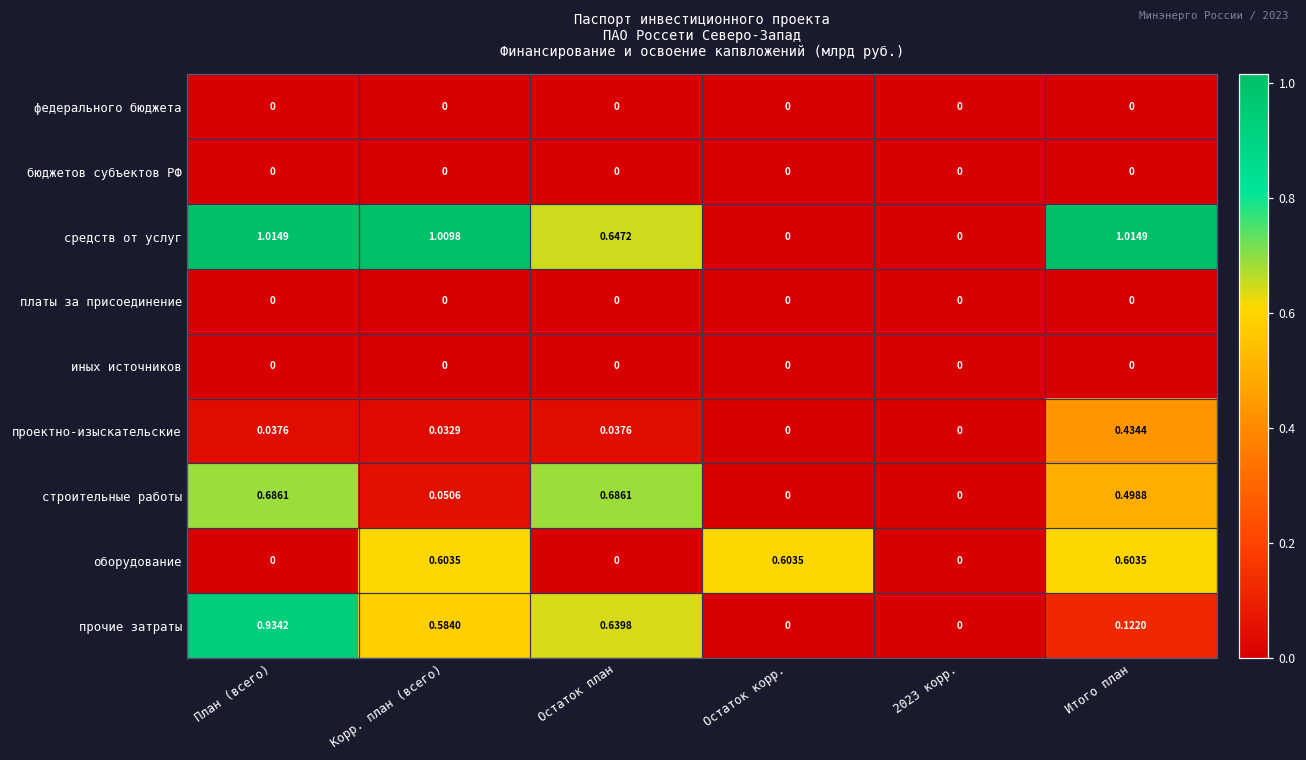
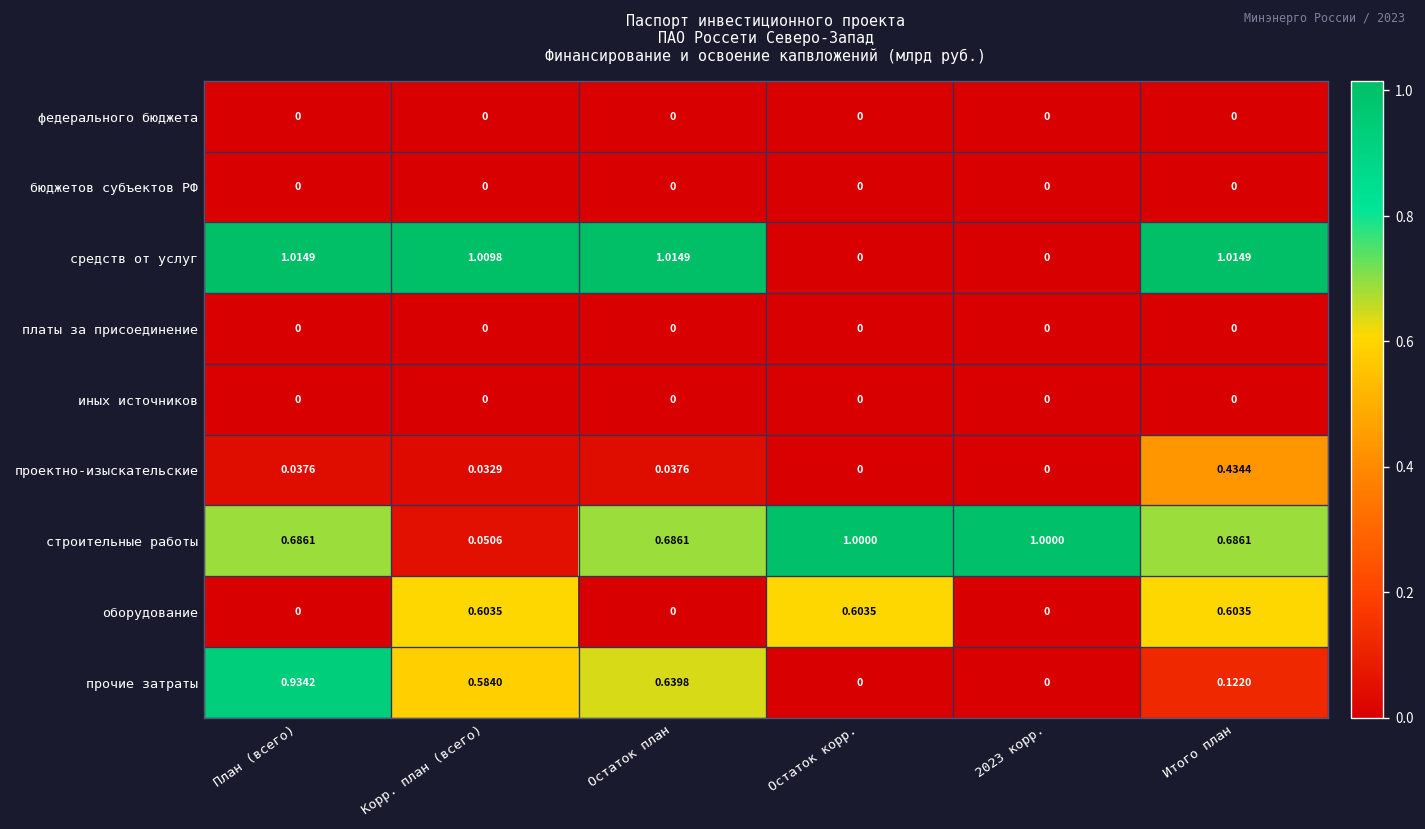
средств от услуг, Остаток план: 0.6472 -> 1.0149
строительные работы, Остаток корр.: 0 -> 1.0000
строительные работы, 2023 корр.: 0 -> 1.0000
строительные работы, Итого план: 0.4988 -> 0.6861
